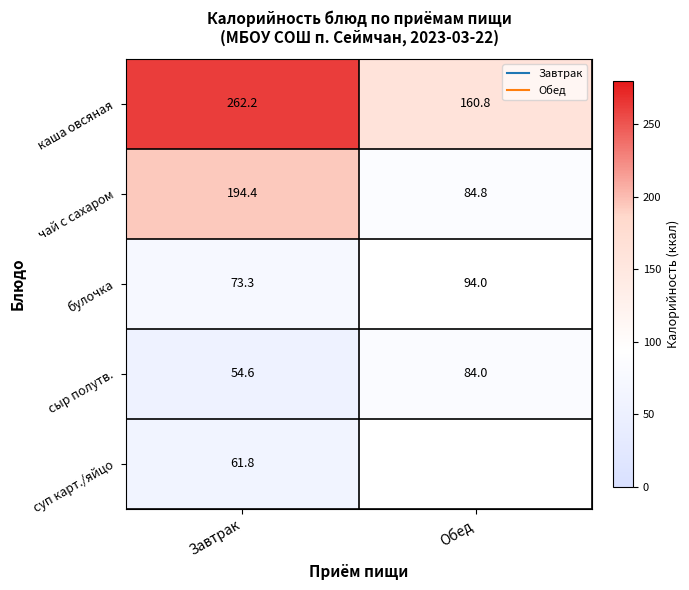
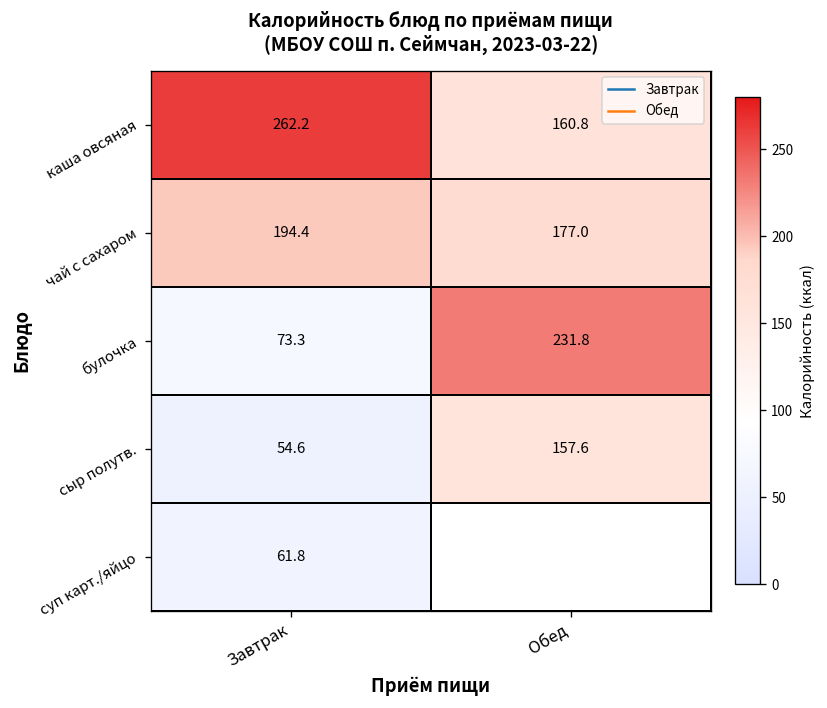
чай с сахаром, Обед: 84.8 -> 177.0
булочка, Обед: 94.0 -> 231.8
сыр полутв., Обед: 84.0 -> 157.6
